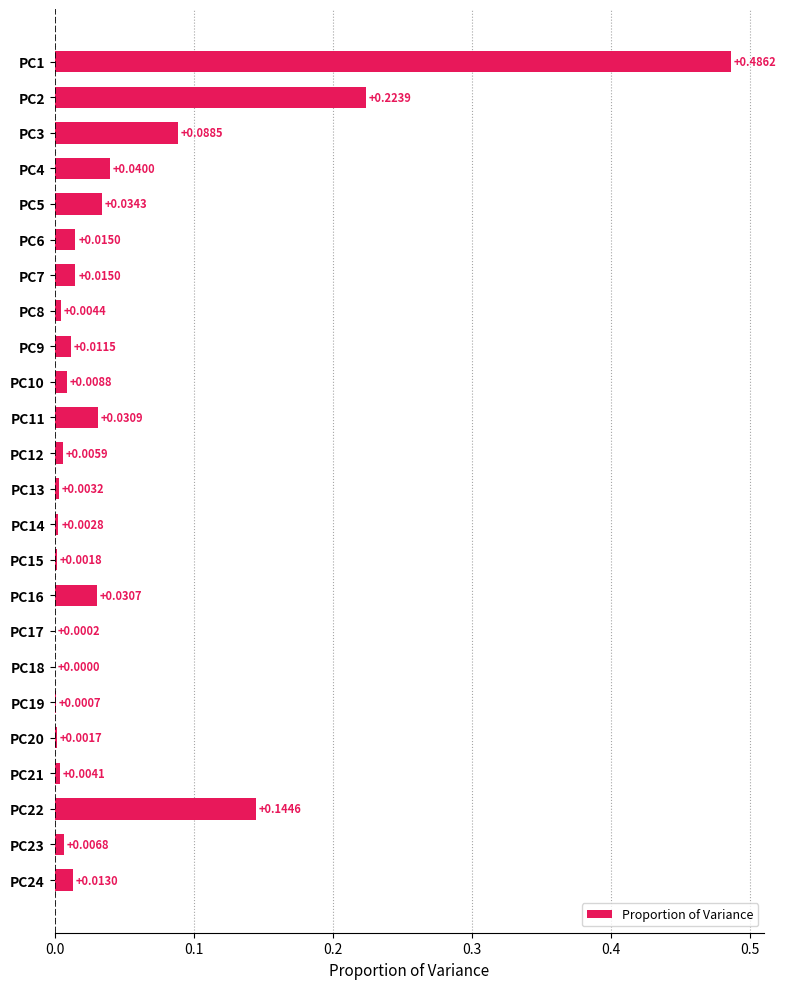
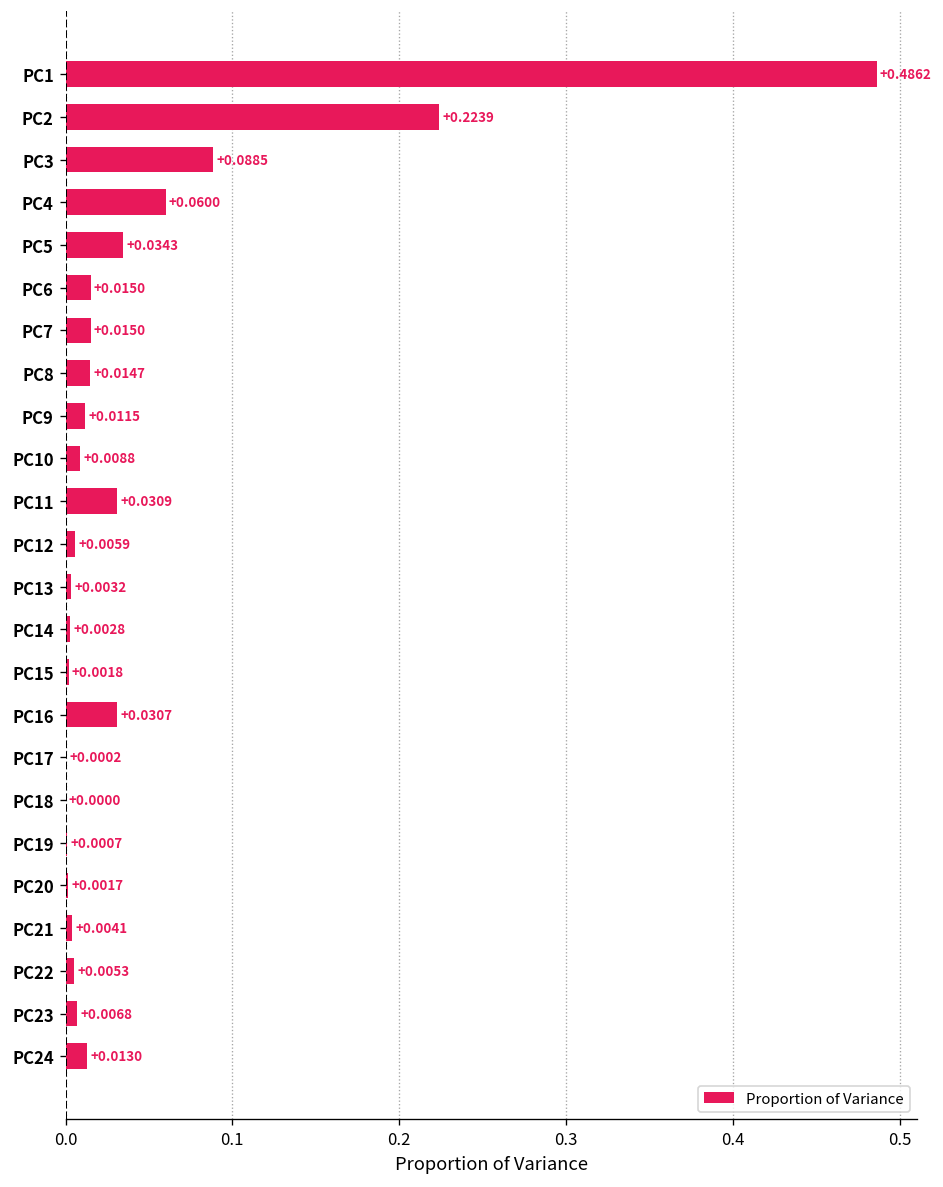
PC4: +0.0400 -> +0.0600
PC8: +0.0044 -> +0.0147
PC22: +0.1446 -> +0.0053
